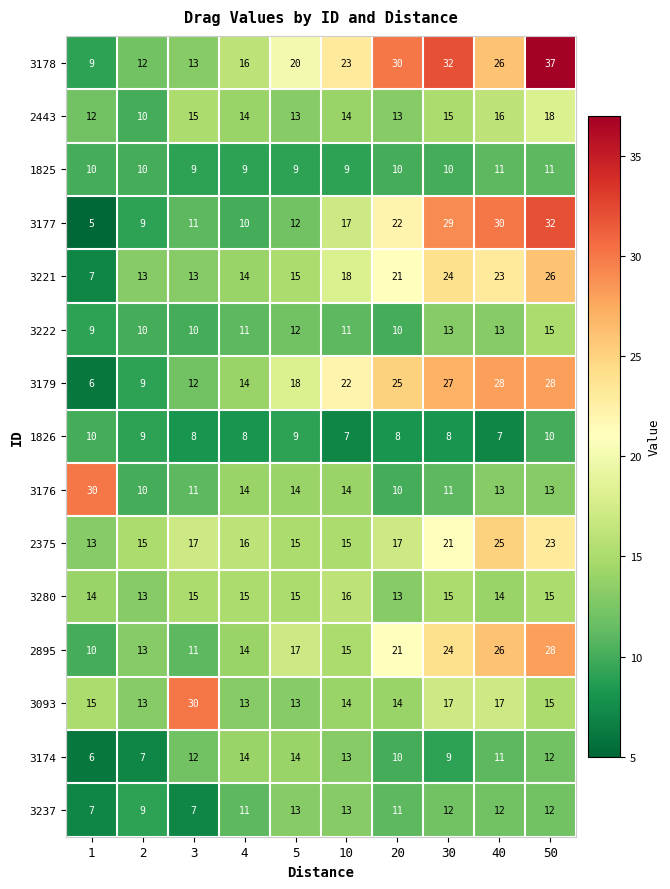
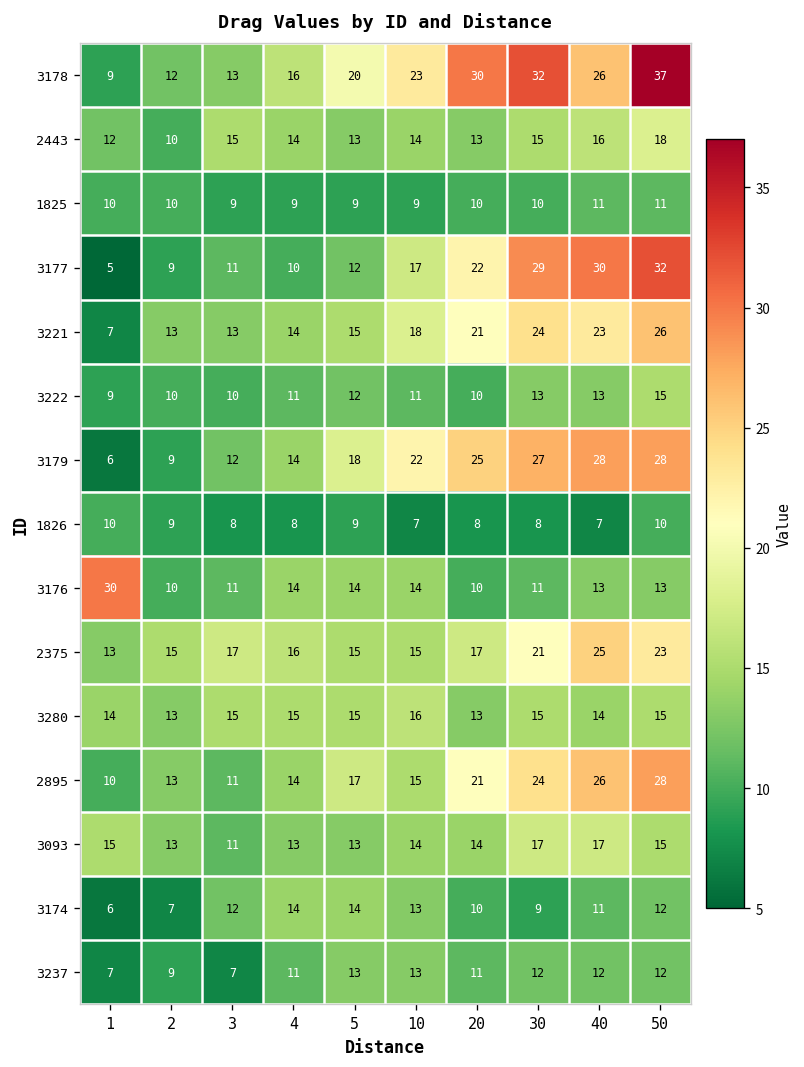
3093, 3: 30 -> 11
